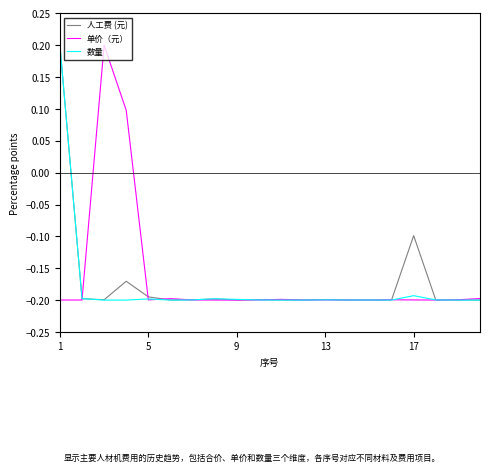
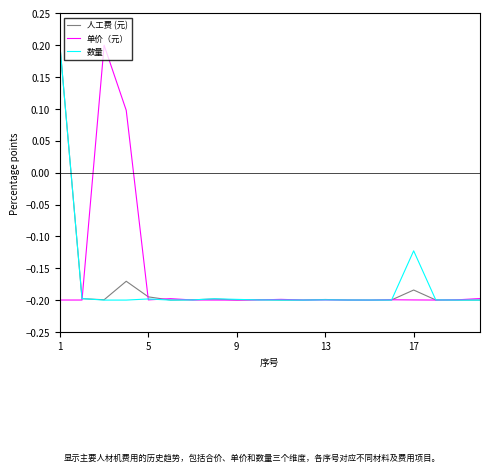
人工费 (元), 17: -0.10 -> -0.18
数量, 17: -0.19 -> -0.12
